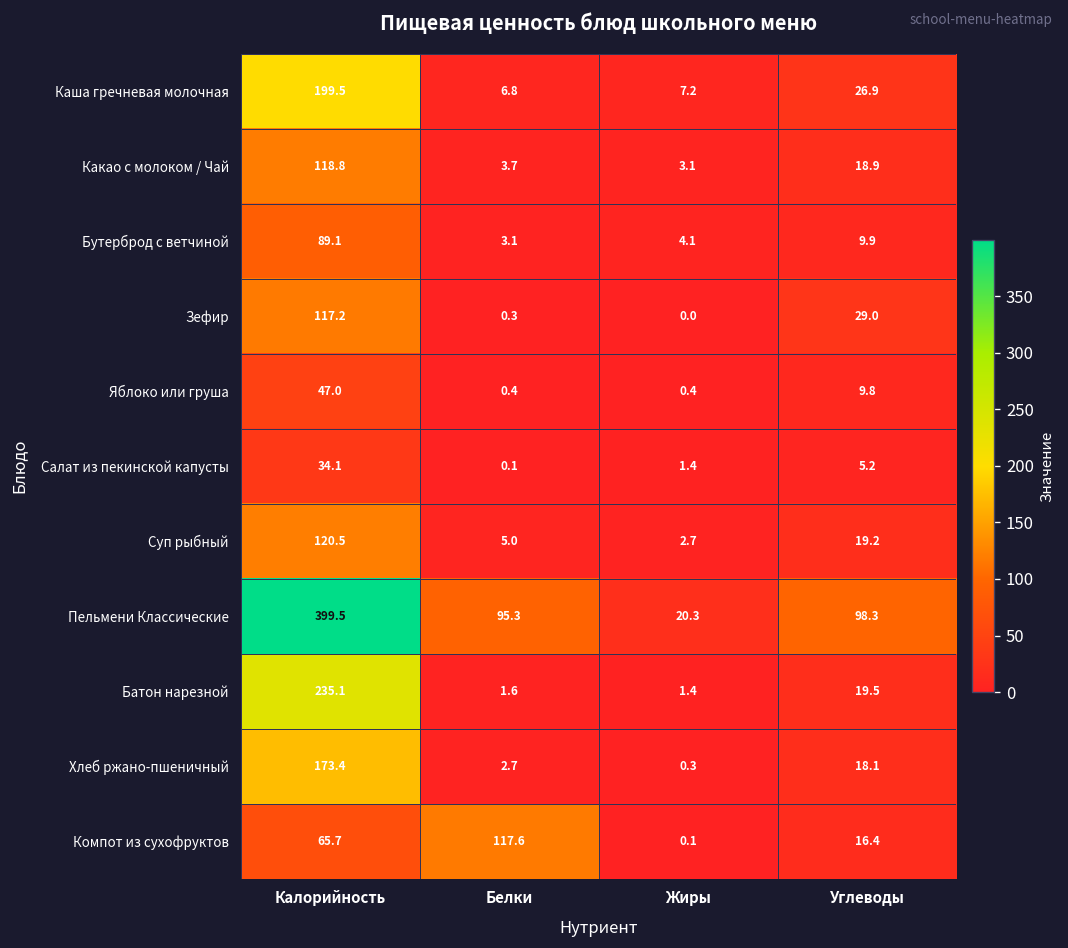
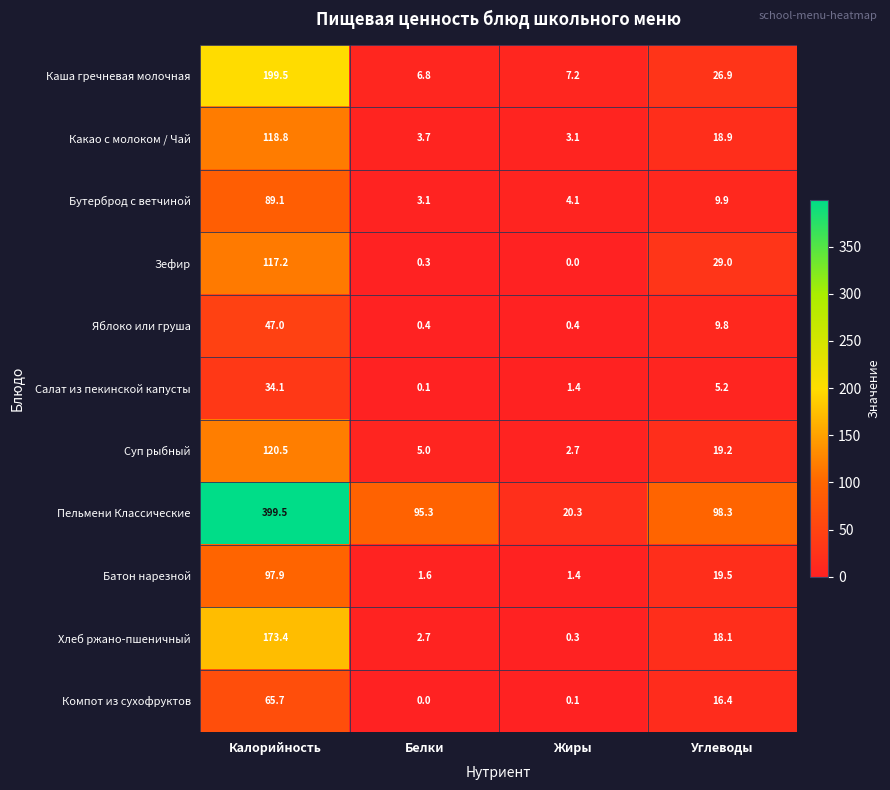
Батон нарезной, Калорийность: 235.1 -> 97.9
Компот из сухофруктов, Белки: 117.6 -> 0.0
